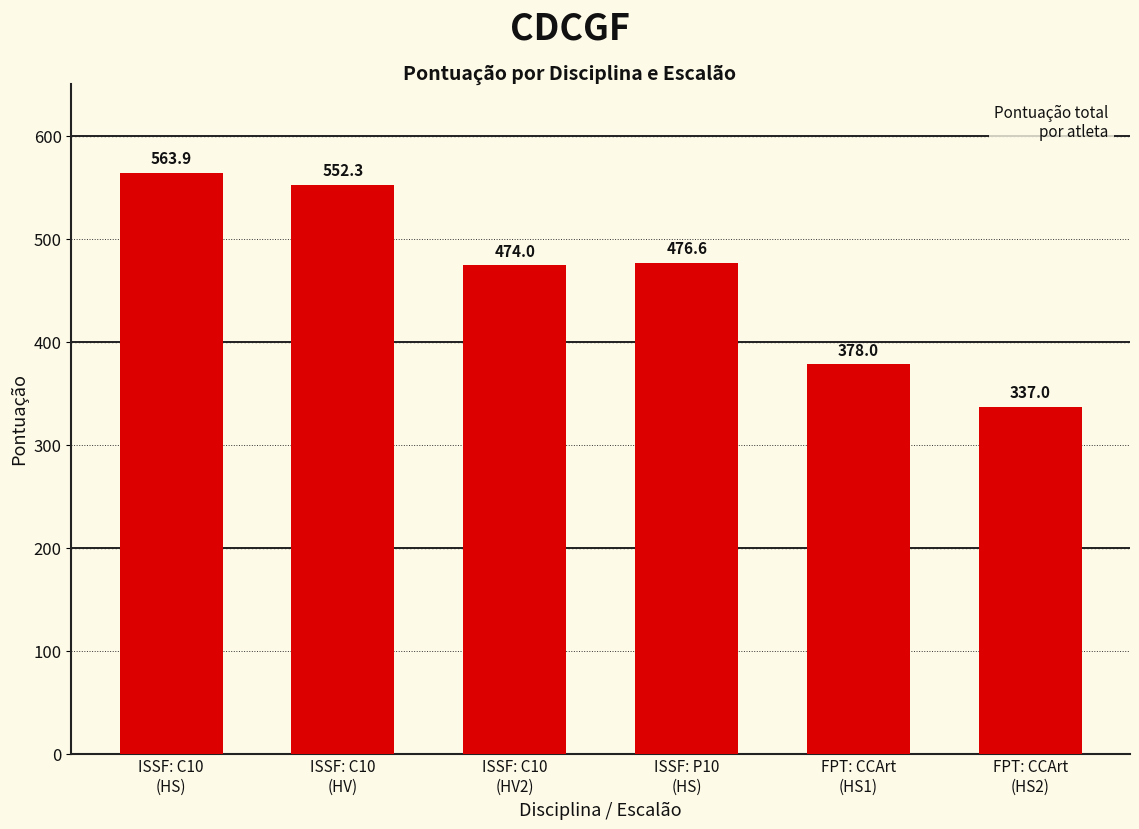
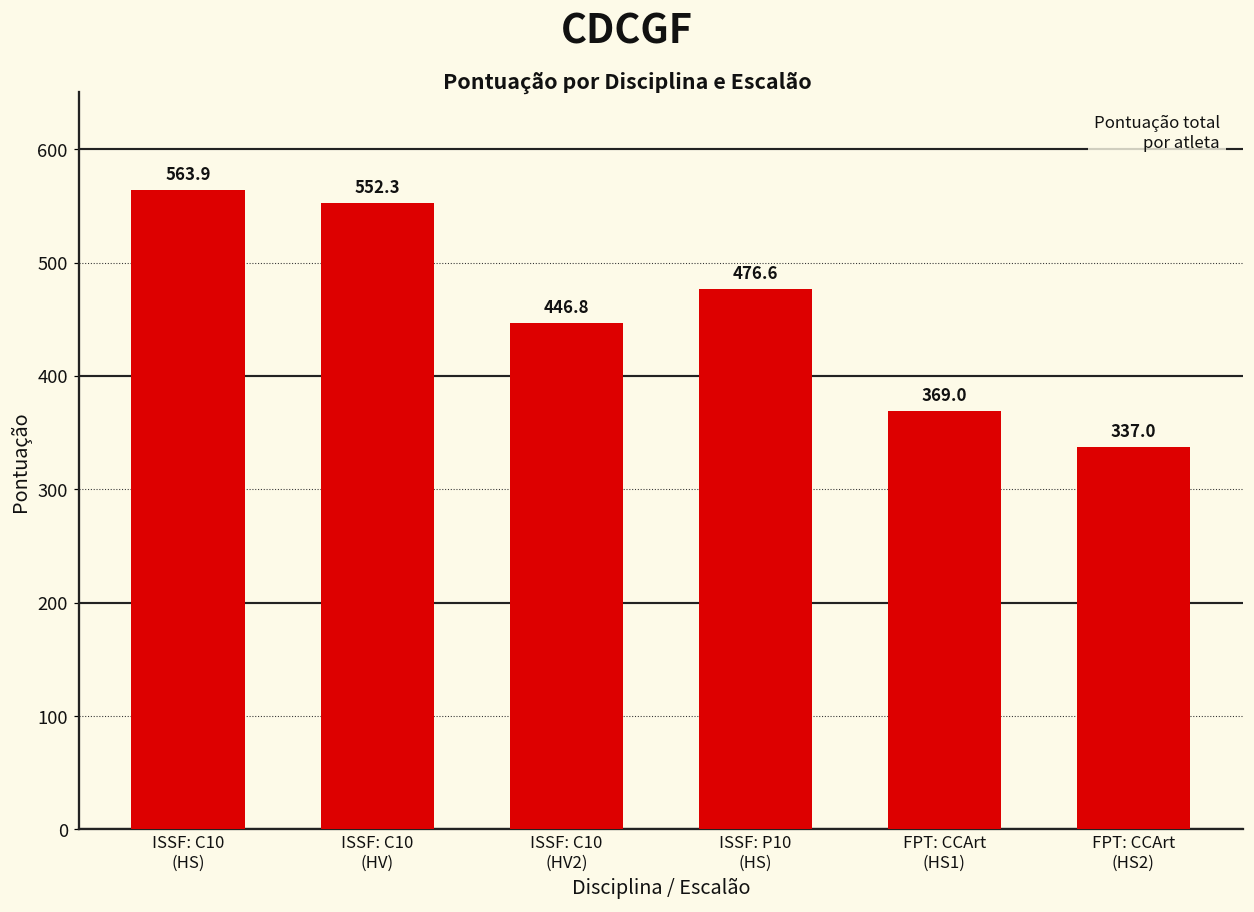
ISSF: C10 (HV2): 474.0 -> 446.8
FPT: CCArt (HS1): 378.0 -> 369.0
